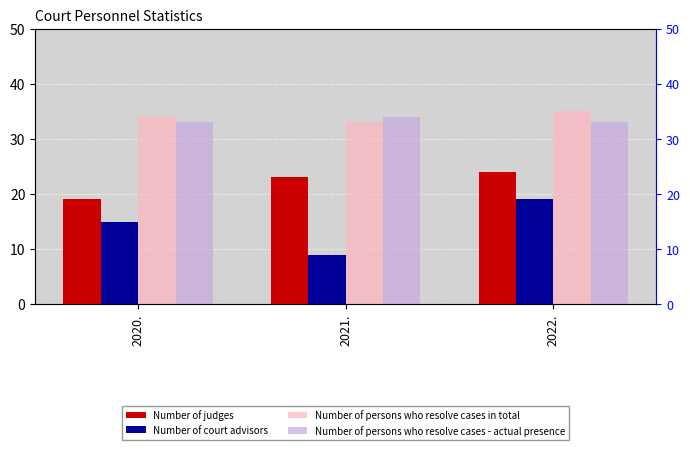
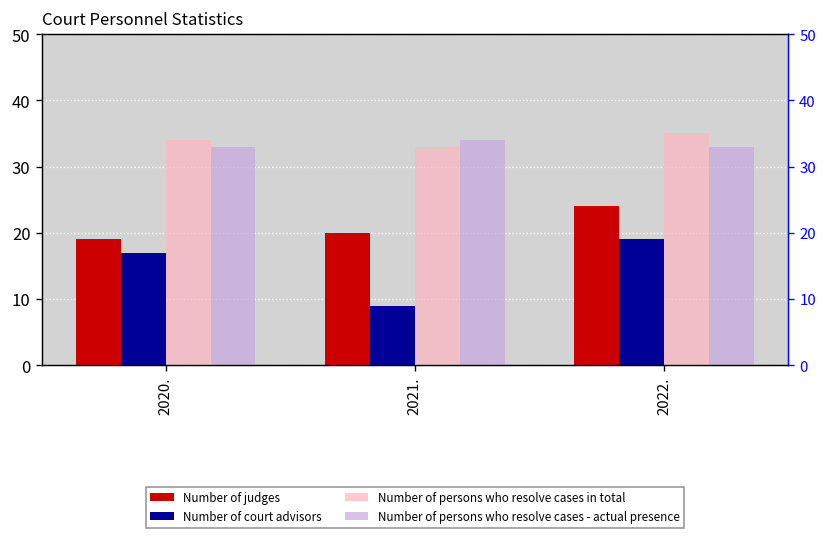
Number of court advisors, 2020.: 15 -> 17
Number of judges, 2021.: 23 -> 20
